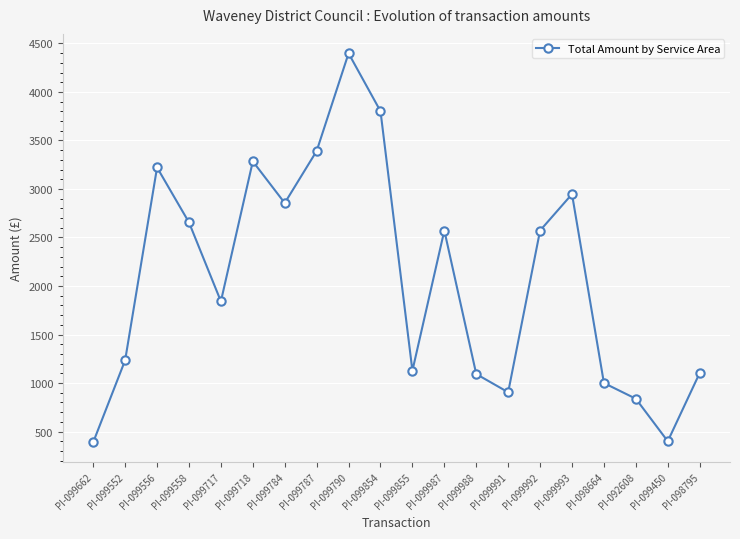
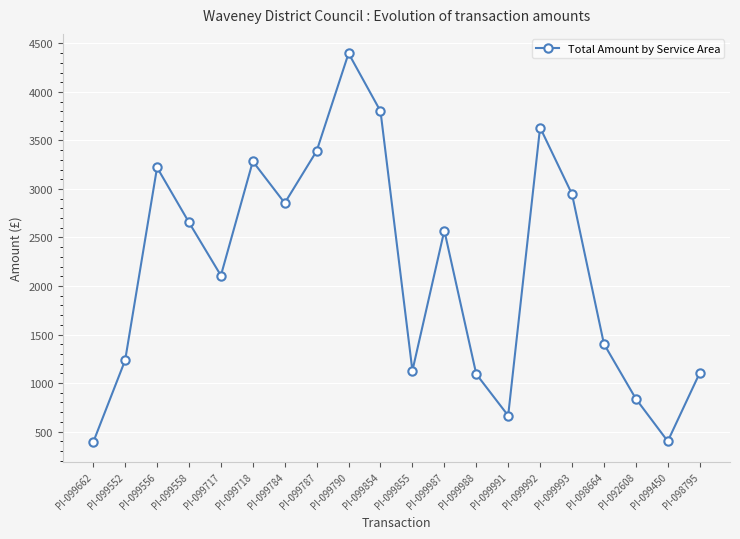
PI-099717: 1800 -> 2100
PI-099991: 900 -> 700
PI-099992: 2600 -> 3600
PI-098664: 1000 -> 1400
